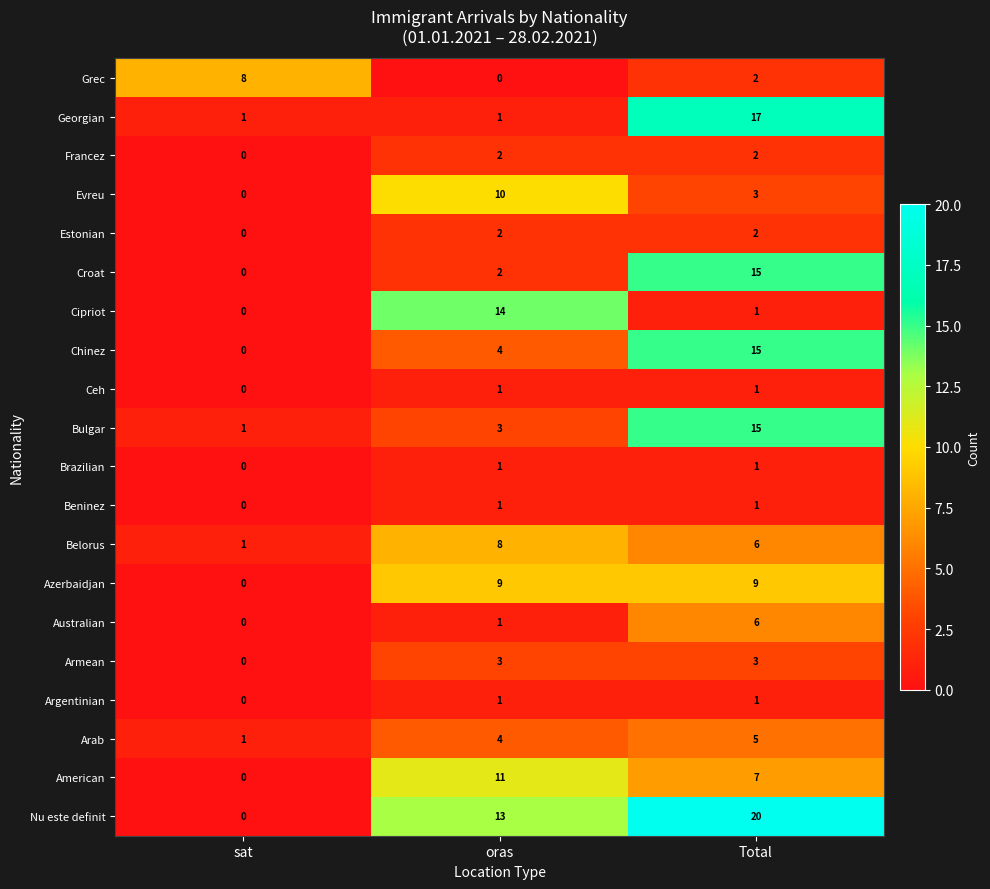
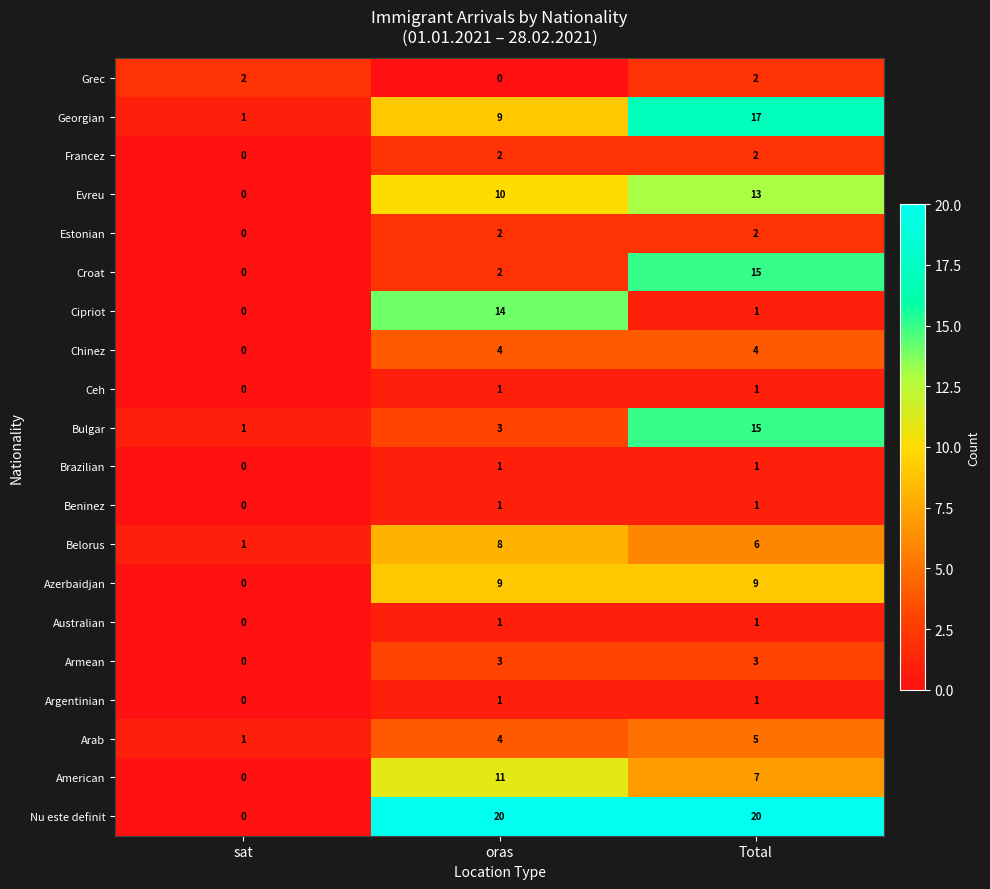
Grec, sat: 8 -> 2
Georgian, oras: 1 -> 9
Evreu, Total: 3 -> 13
Chinez, Total: 15 -> 4
Australian, Total: 6 -> 1
Nu este definit, oras: 13 -> 20
